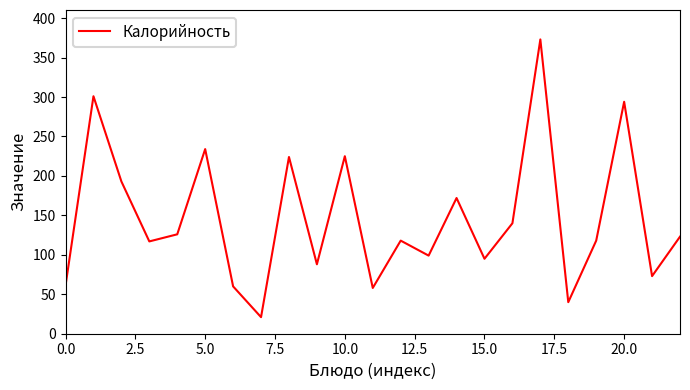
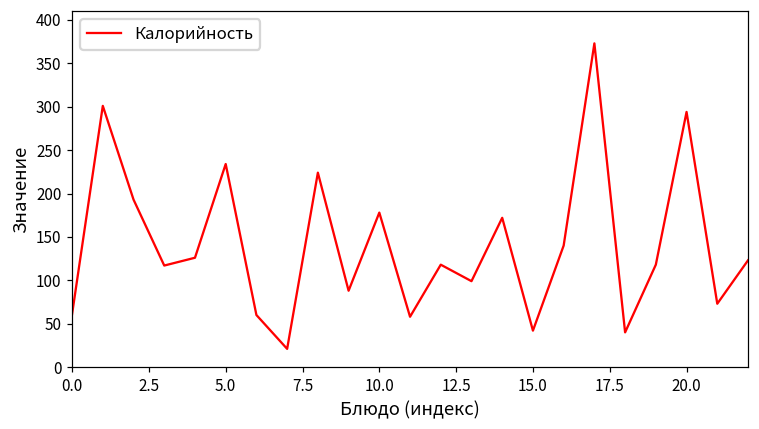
10.0: 230 -> 180
15.0: 100 -> 40
